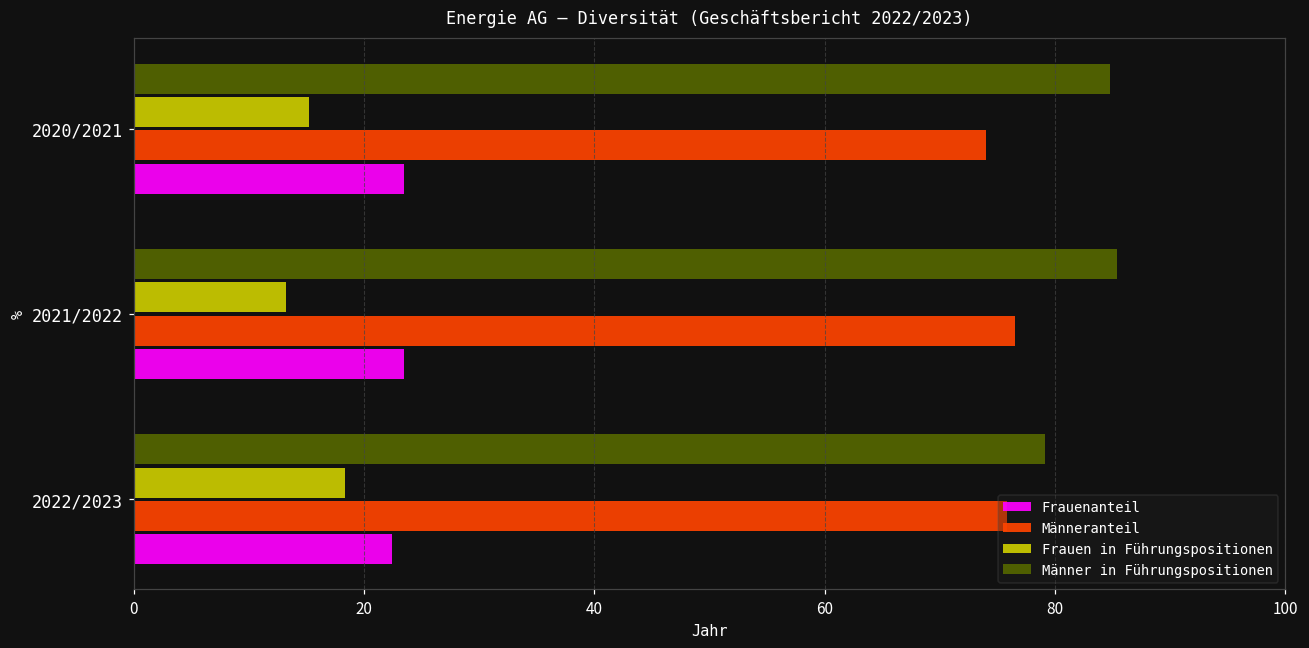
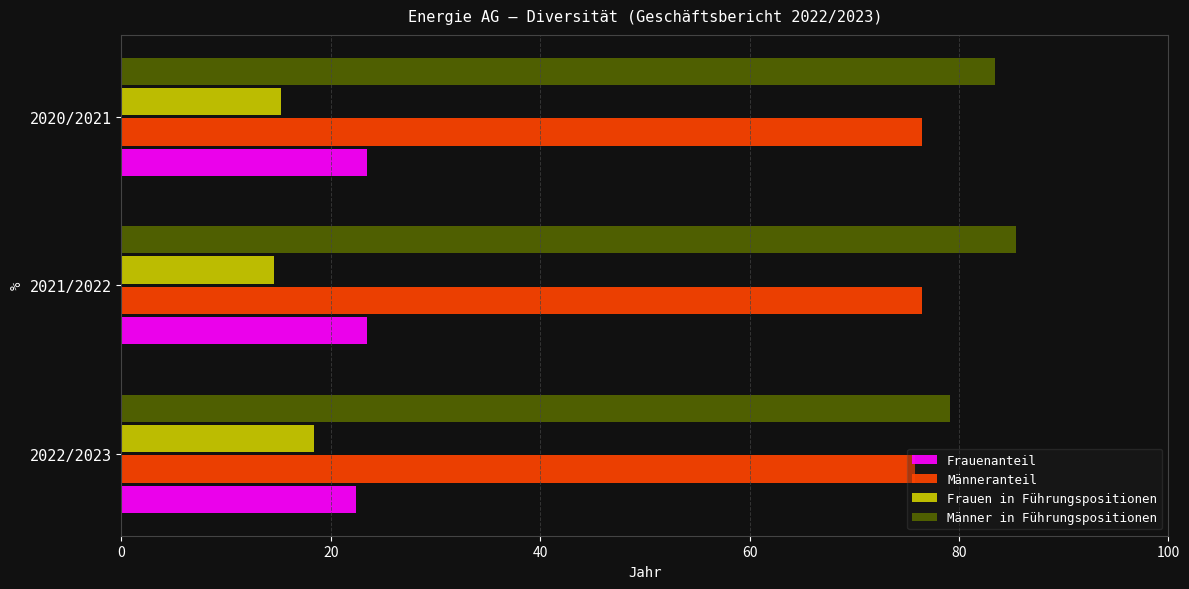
Männer in Führungspositionen, 2020/2021: 84.8 -> 83.4
Männeranteil, 2020/2021: 74.0 -> 76.5
Frauen in Führungspositionen, 2021/2022: 13.2 -> 14.6
